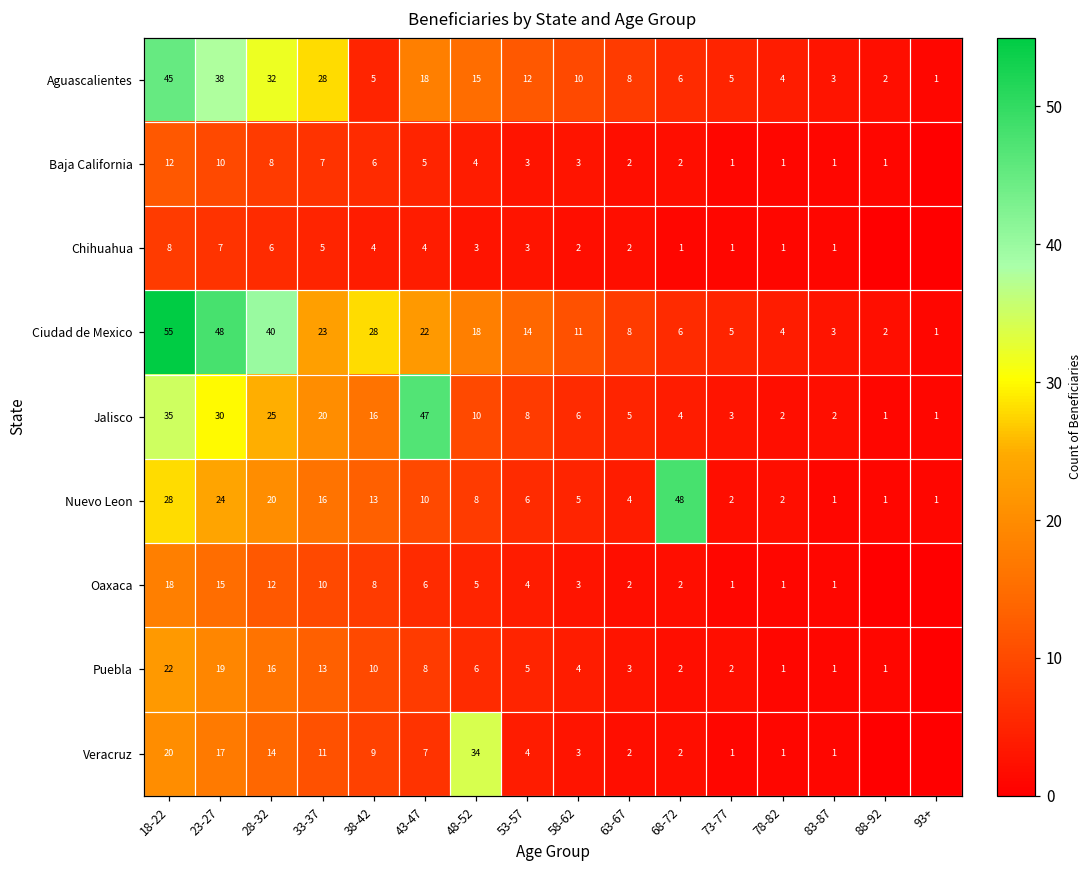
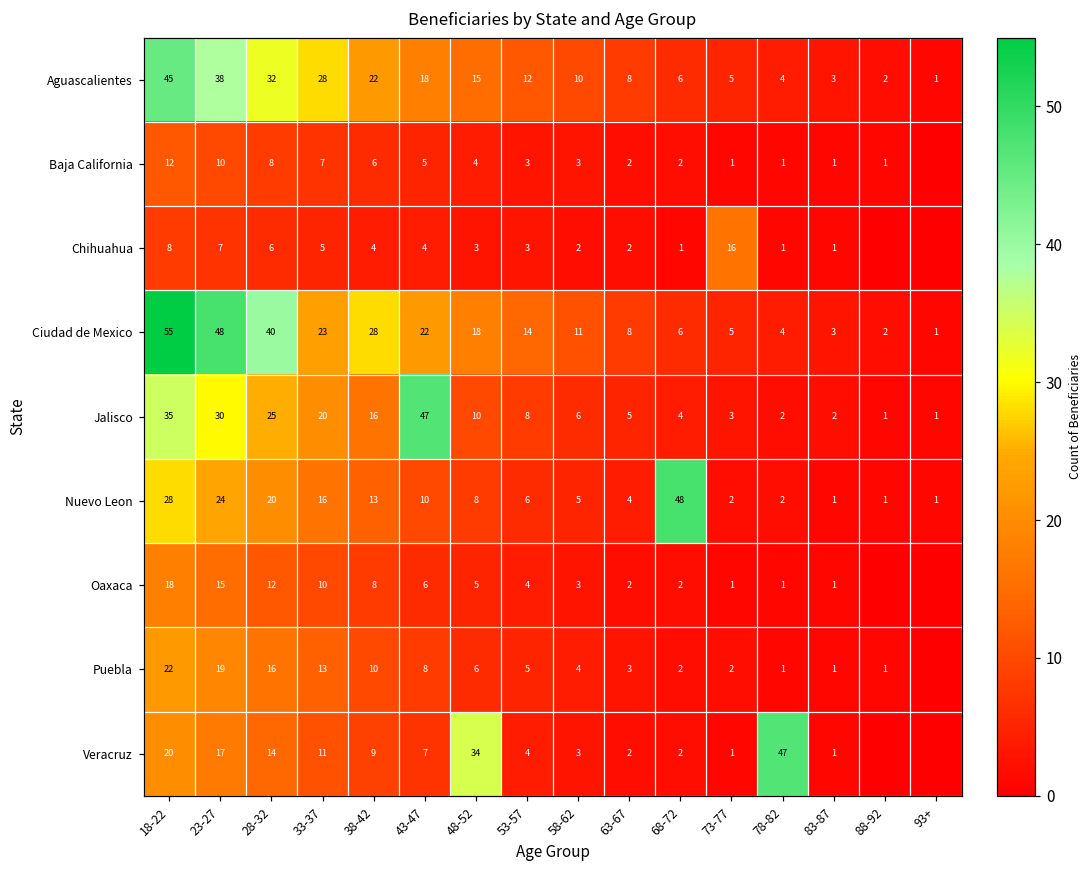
Aguascalientes, 38-42: 5 -> 22
Chihuahua, 73-77: 1 -> 16
Veracruz, 78-82: 1 -> 47
